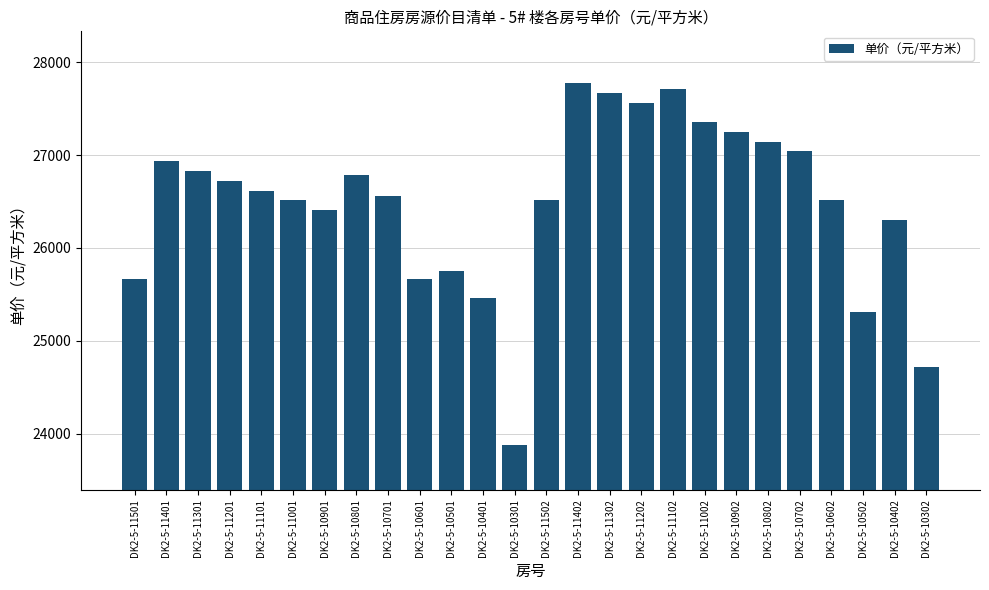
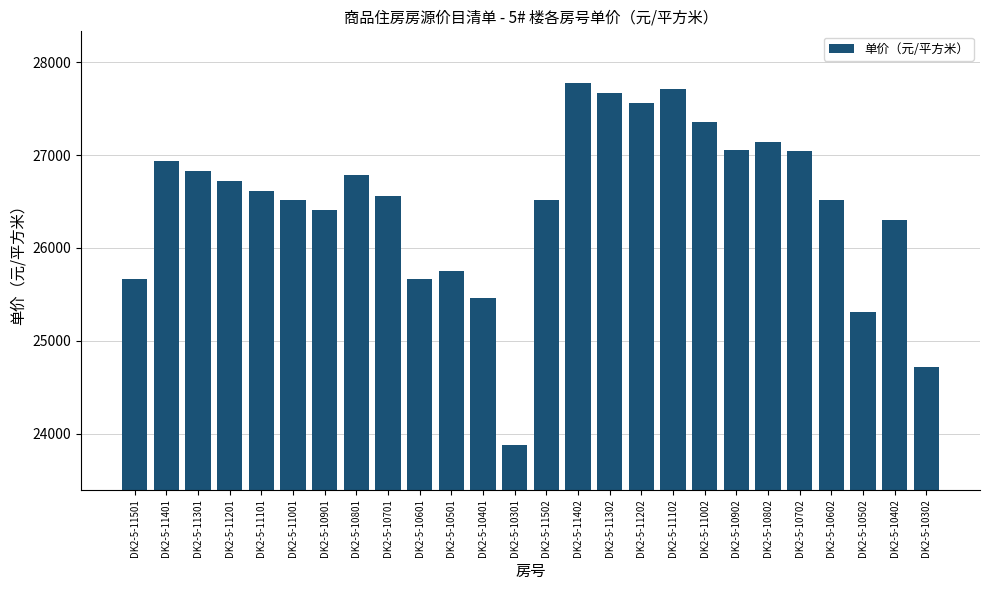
DK2-5-10902: 27200 -> 27100
